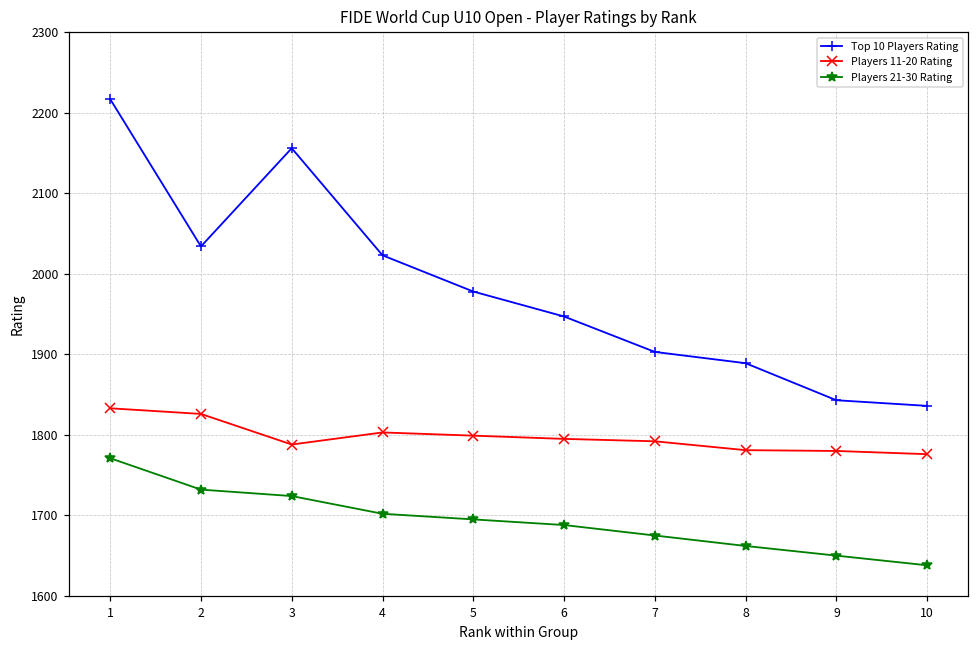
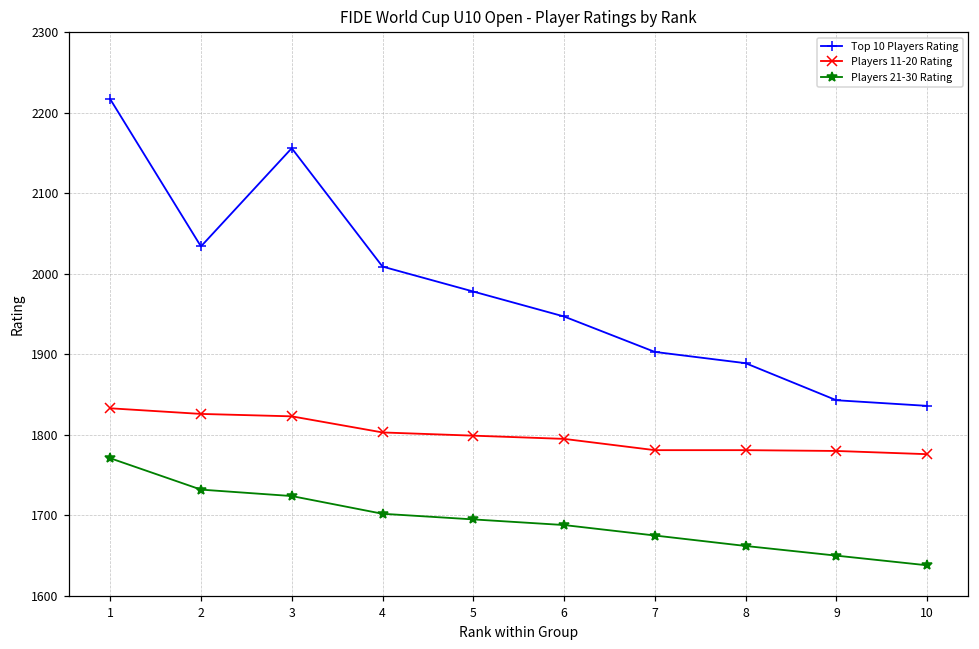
Players 11-20 Rating, 3: 1790 -> 1820
Top 10 Players Rating, 4: 2020 -> 2010
Players 11-20 Rating, 7: 1790 -> 1780
